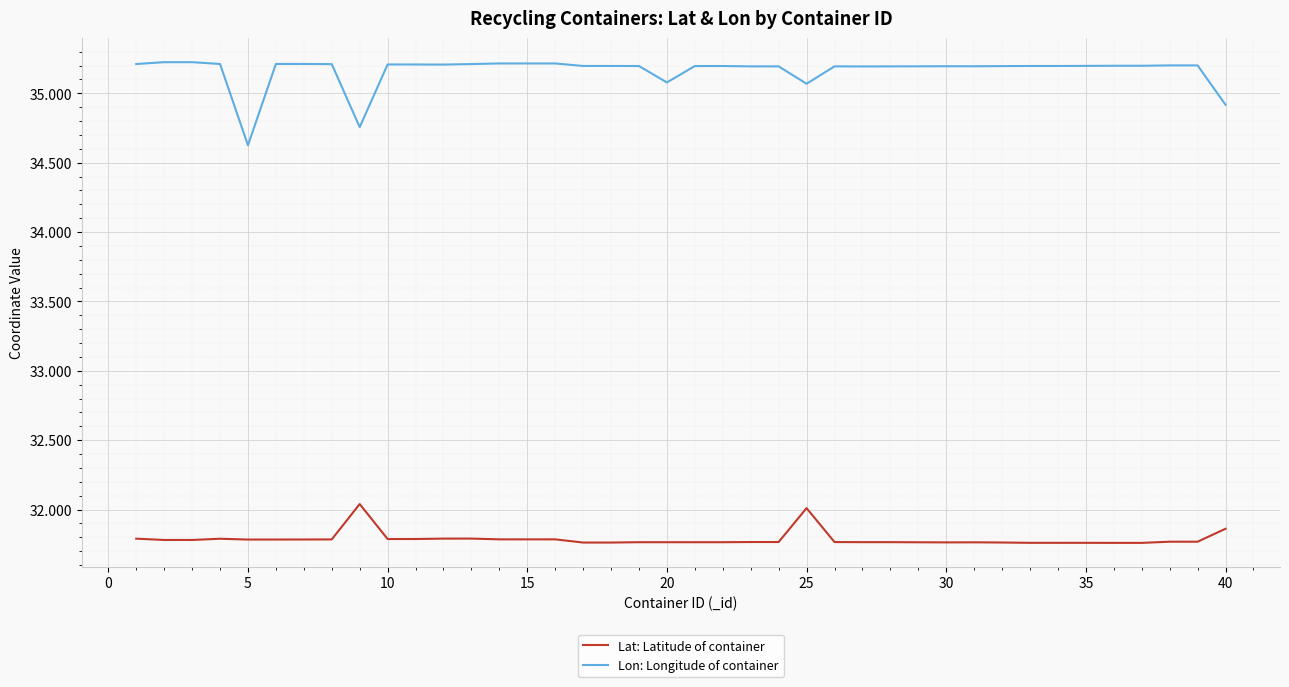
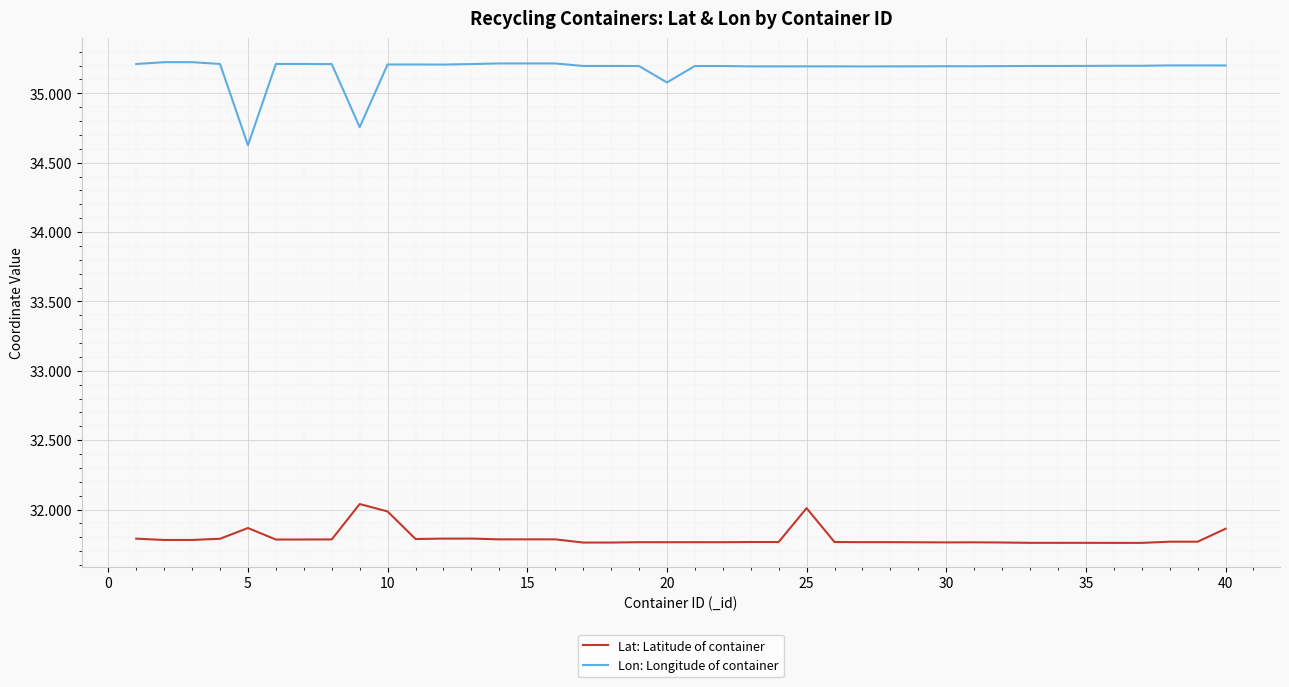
Lat: Latitude of container, 5: 31.78 -> 31.87
Lat: Latitude of container, 10: 31.79 -> 31.99
Lon: Longitude of container, 25: 35.07 -> 35.19
Lon: Longitude of container, 40: 34.92 -> 35.20
